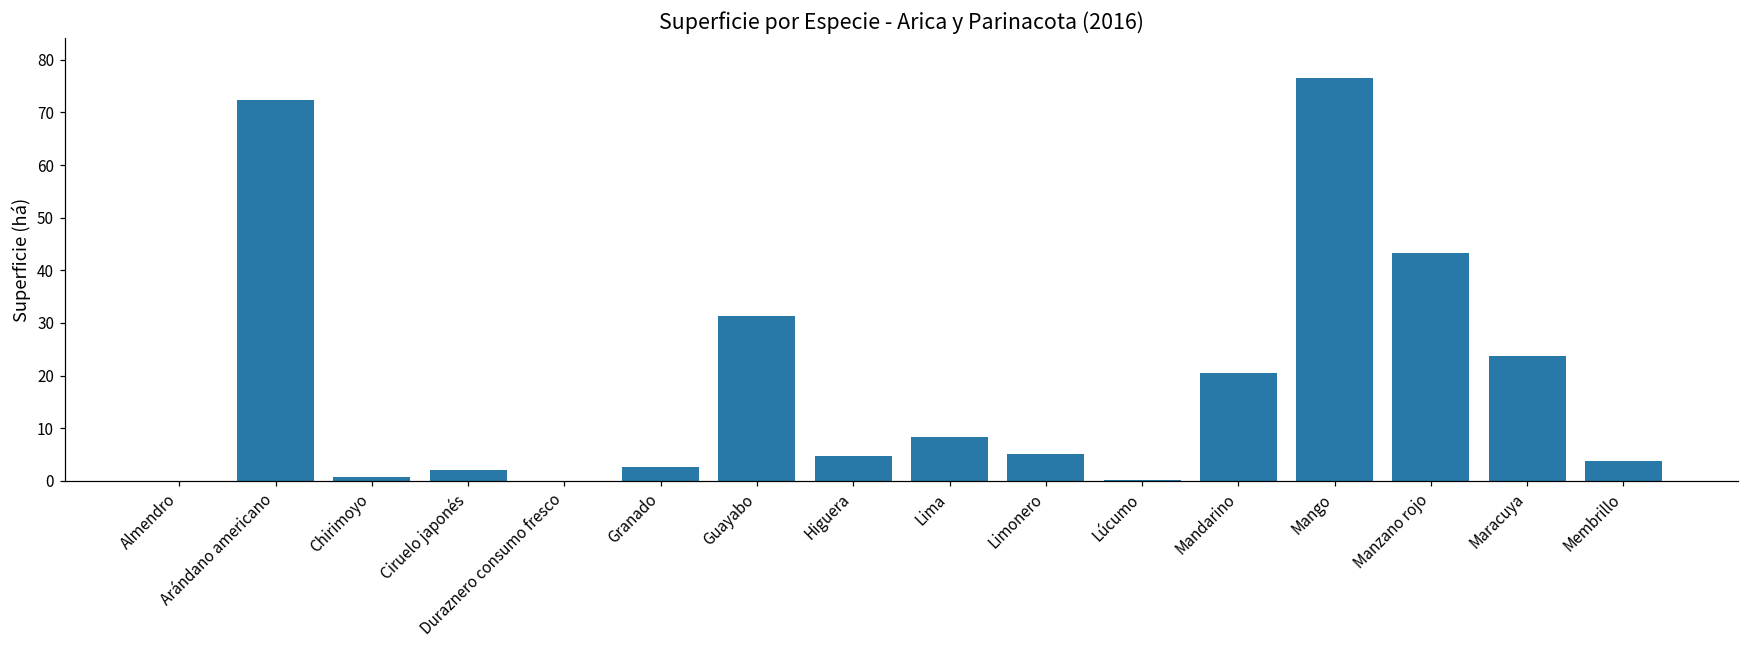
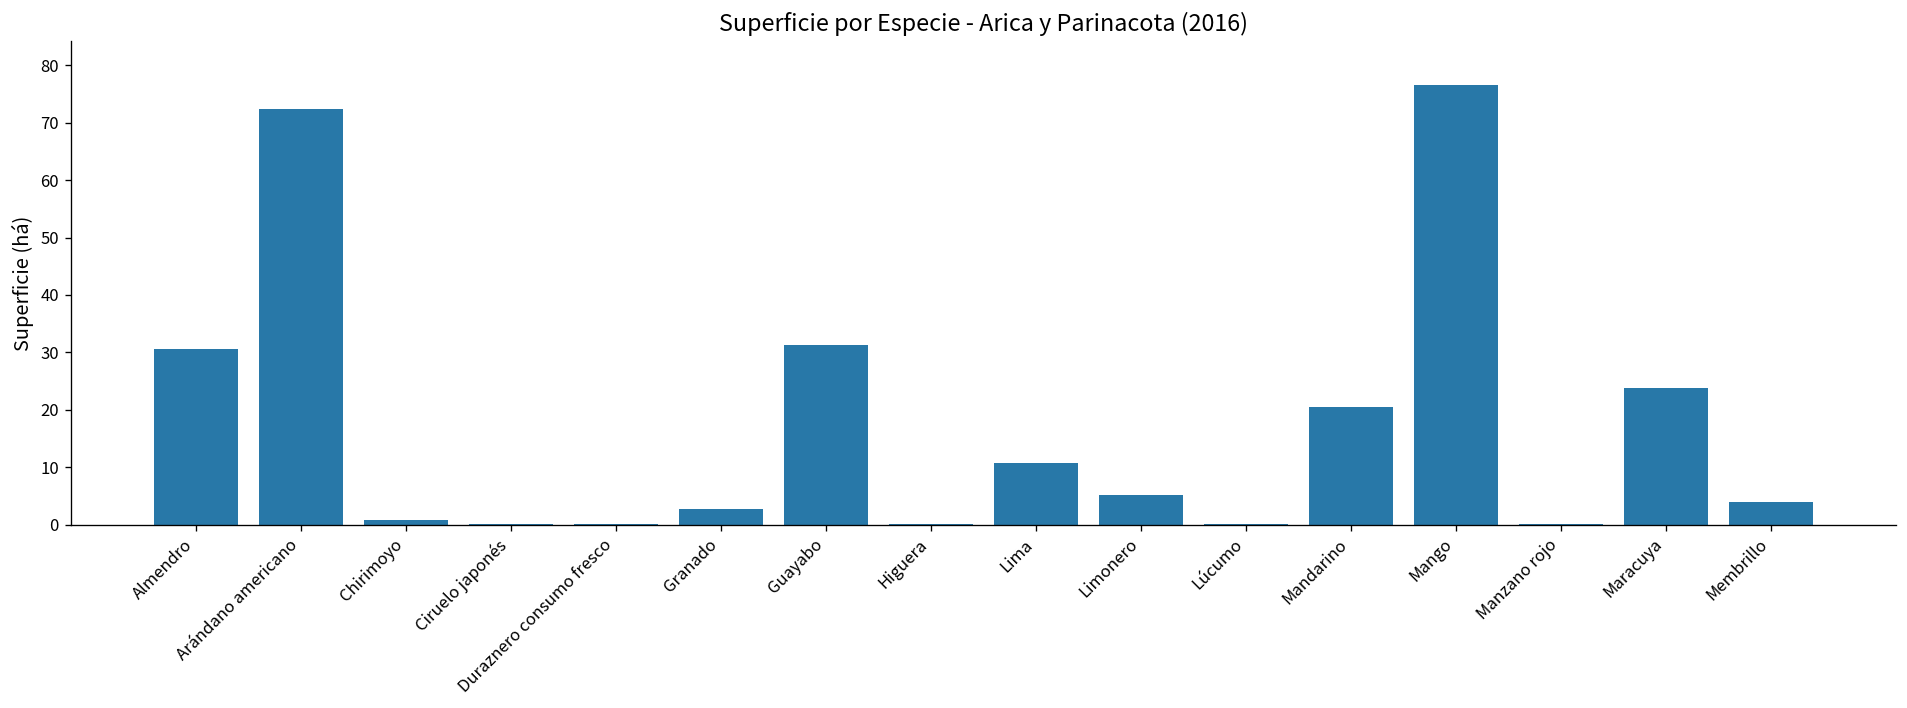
Almendro: 0 -> 31
Ciruelo japonés: 2 -> 0
Higuera: 5 -> 0
Lima: 8 -> 11
Manzano rojo: 43 -> 0
